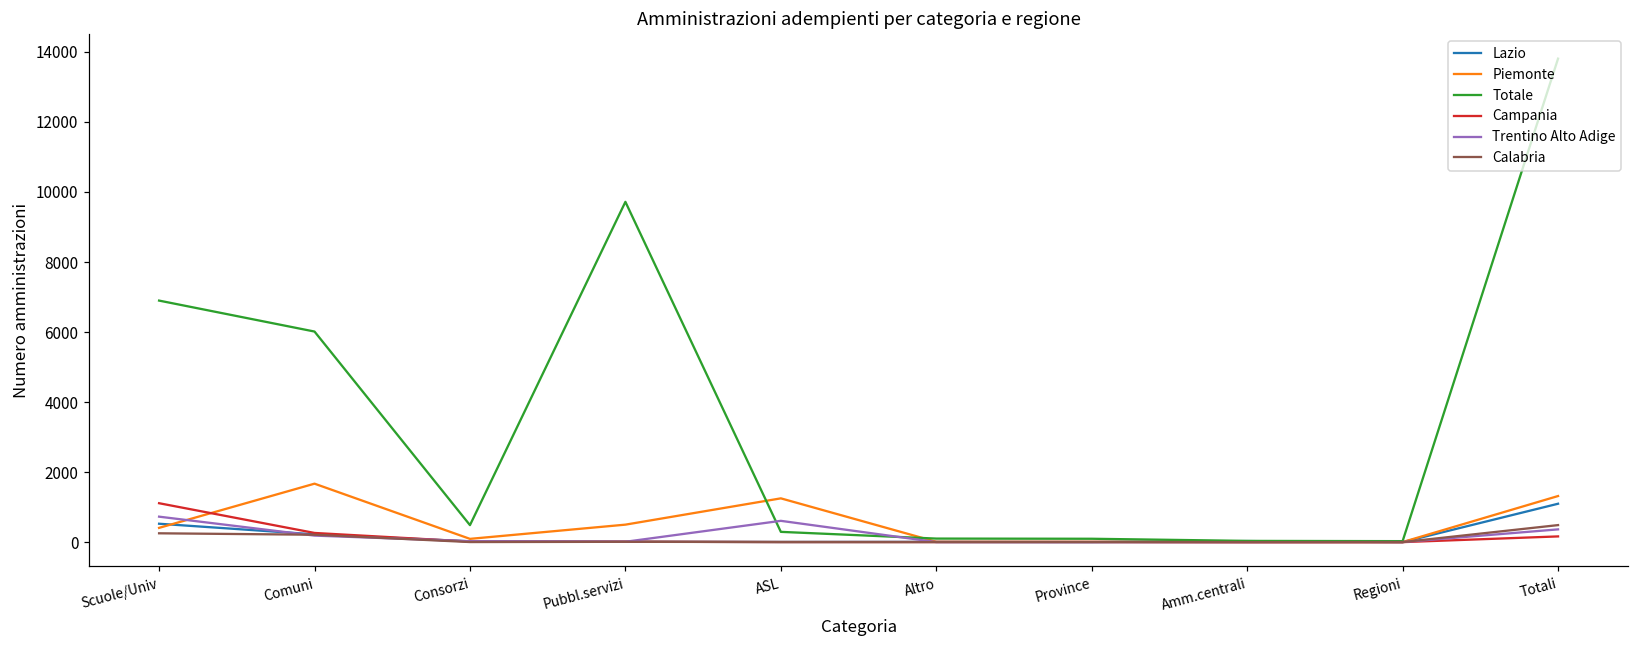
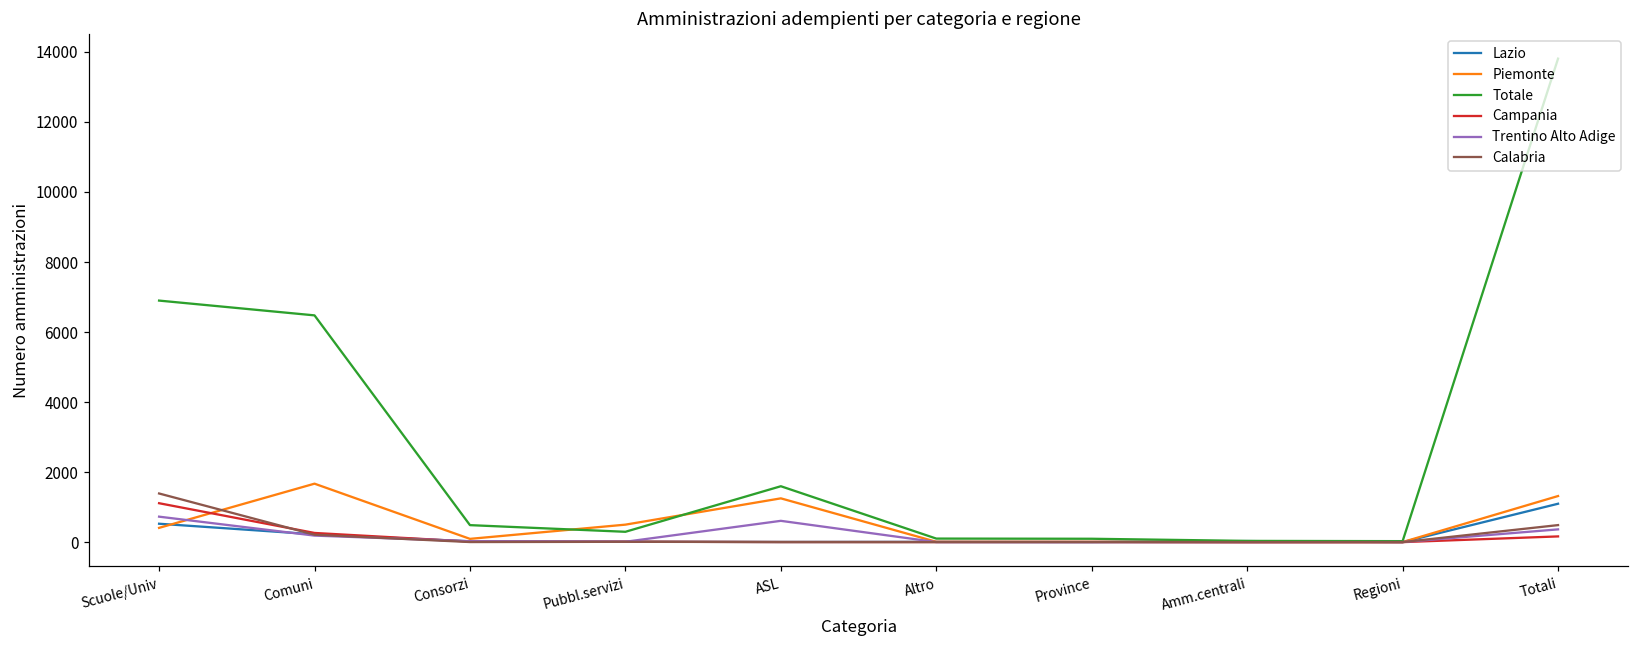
Calabria, Scuole/Univ: 300 -> 1400
Totale, Comuni: 6000 -> 6500
Totale, Pubbl.servizi: 9700 -> 300
Totale, ASL: 300 -> 1600
